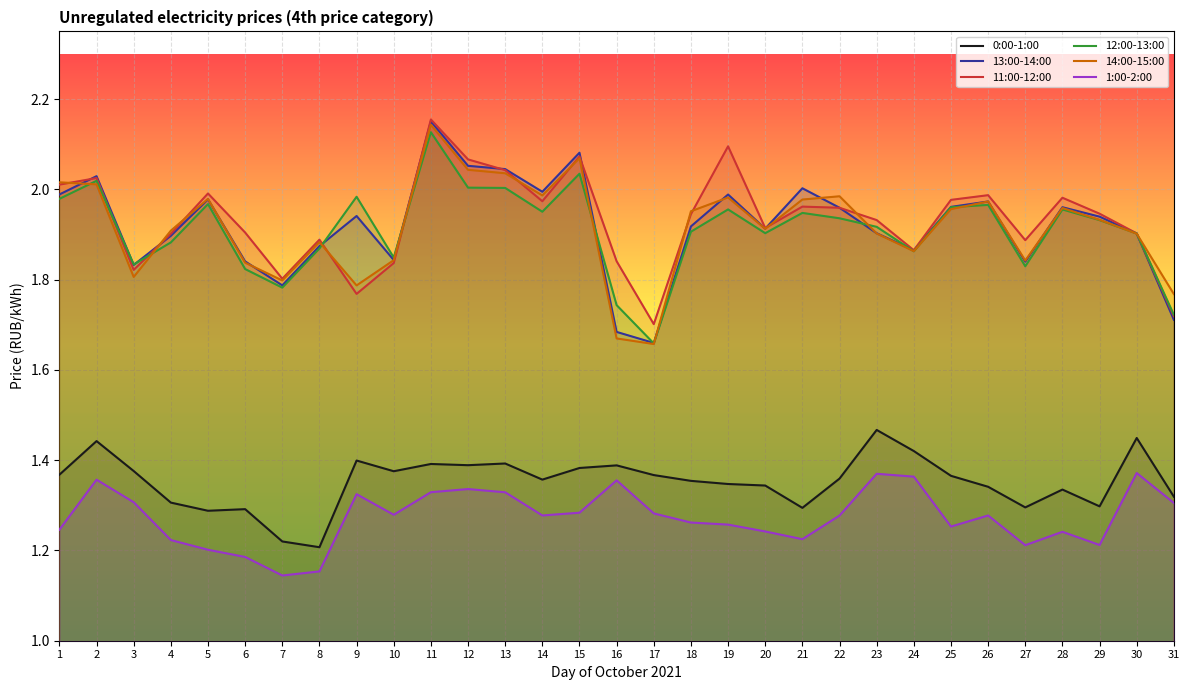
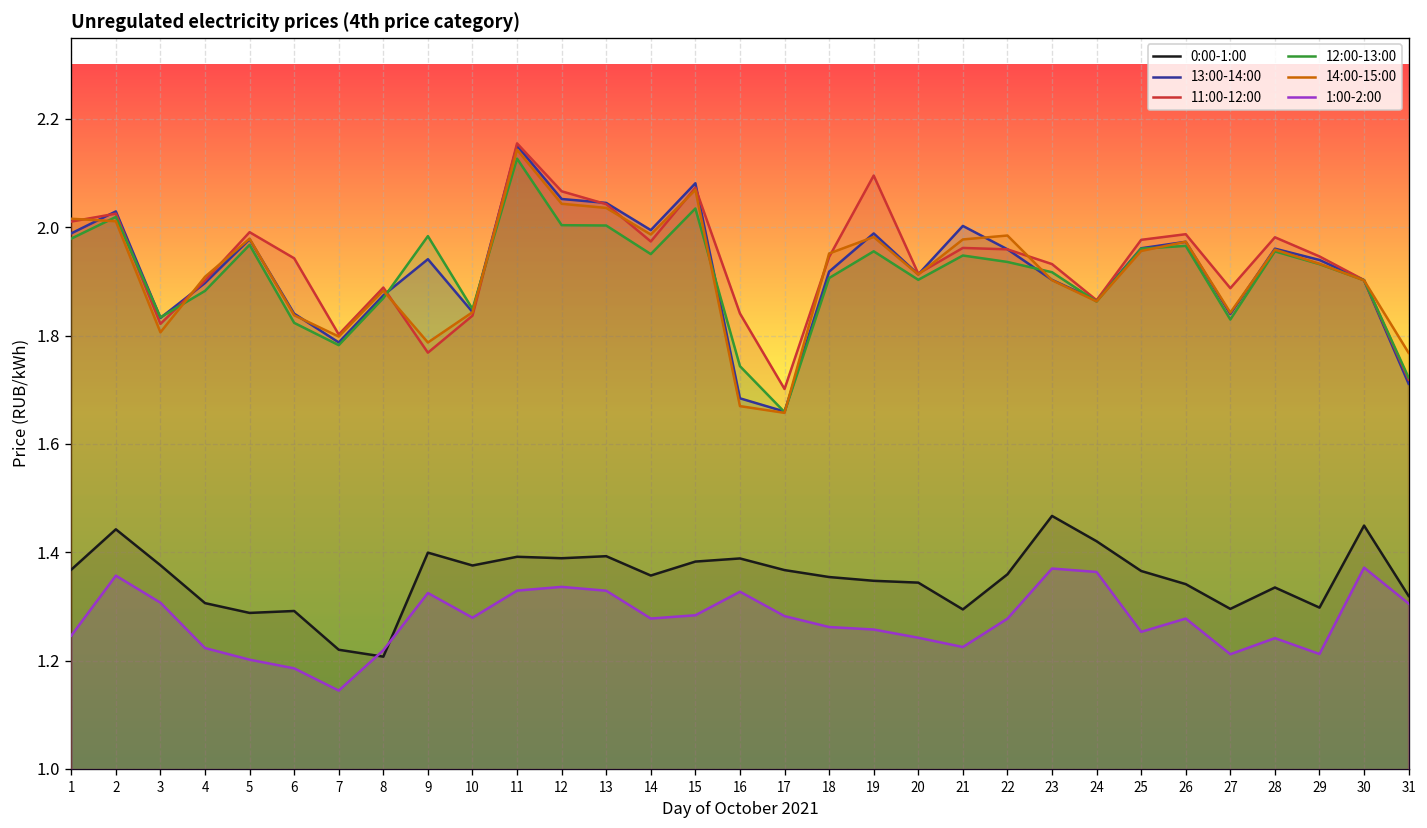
11:00-12:00, 6: 1.90 -> 1.94
1:00-2:00, 8: 1.15 -> 1.22
1:00-2:00, 16: 1.36 -> 1.33
